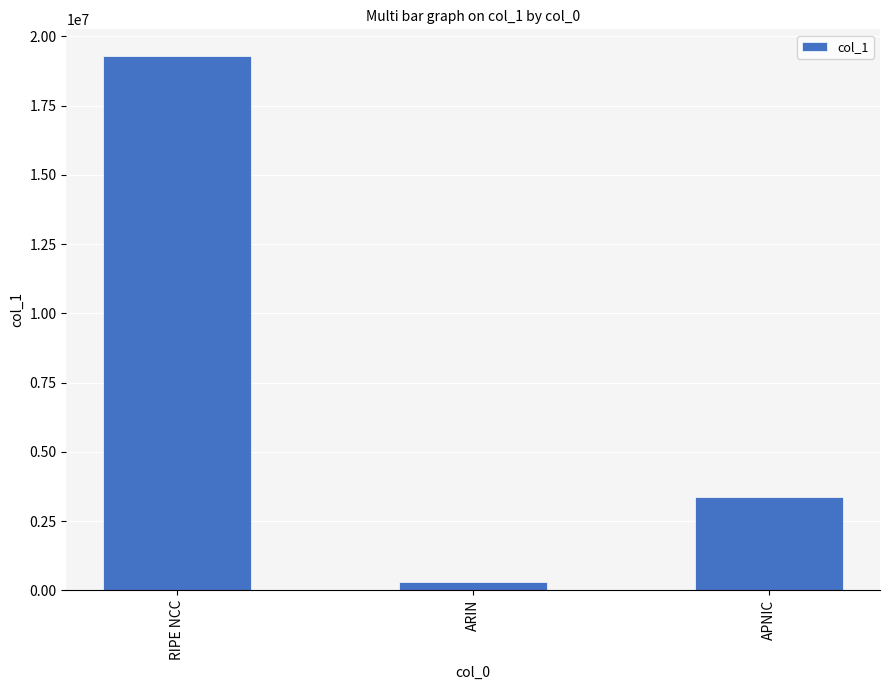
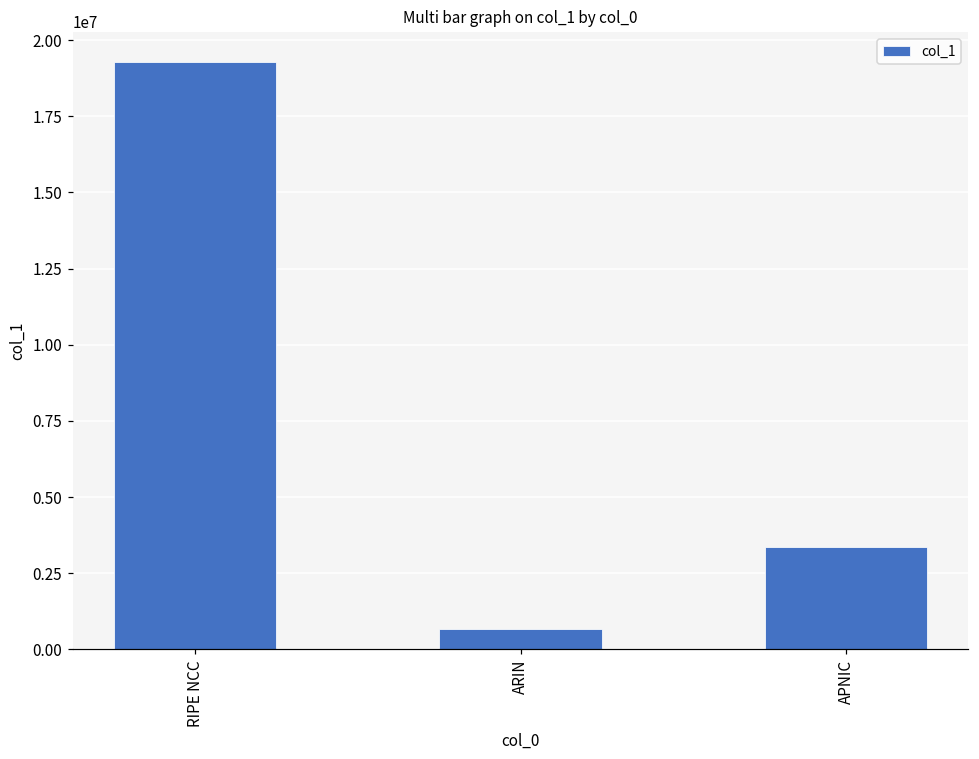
ARIN: 300000 -> 700000
